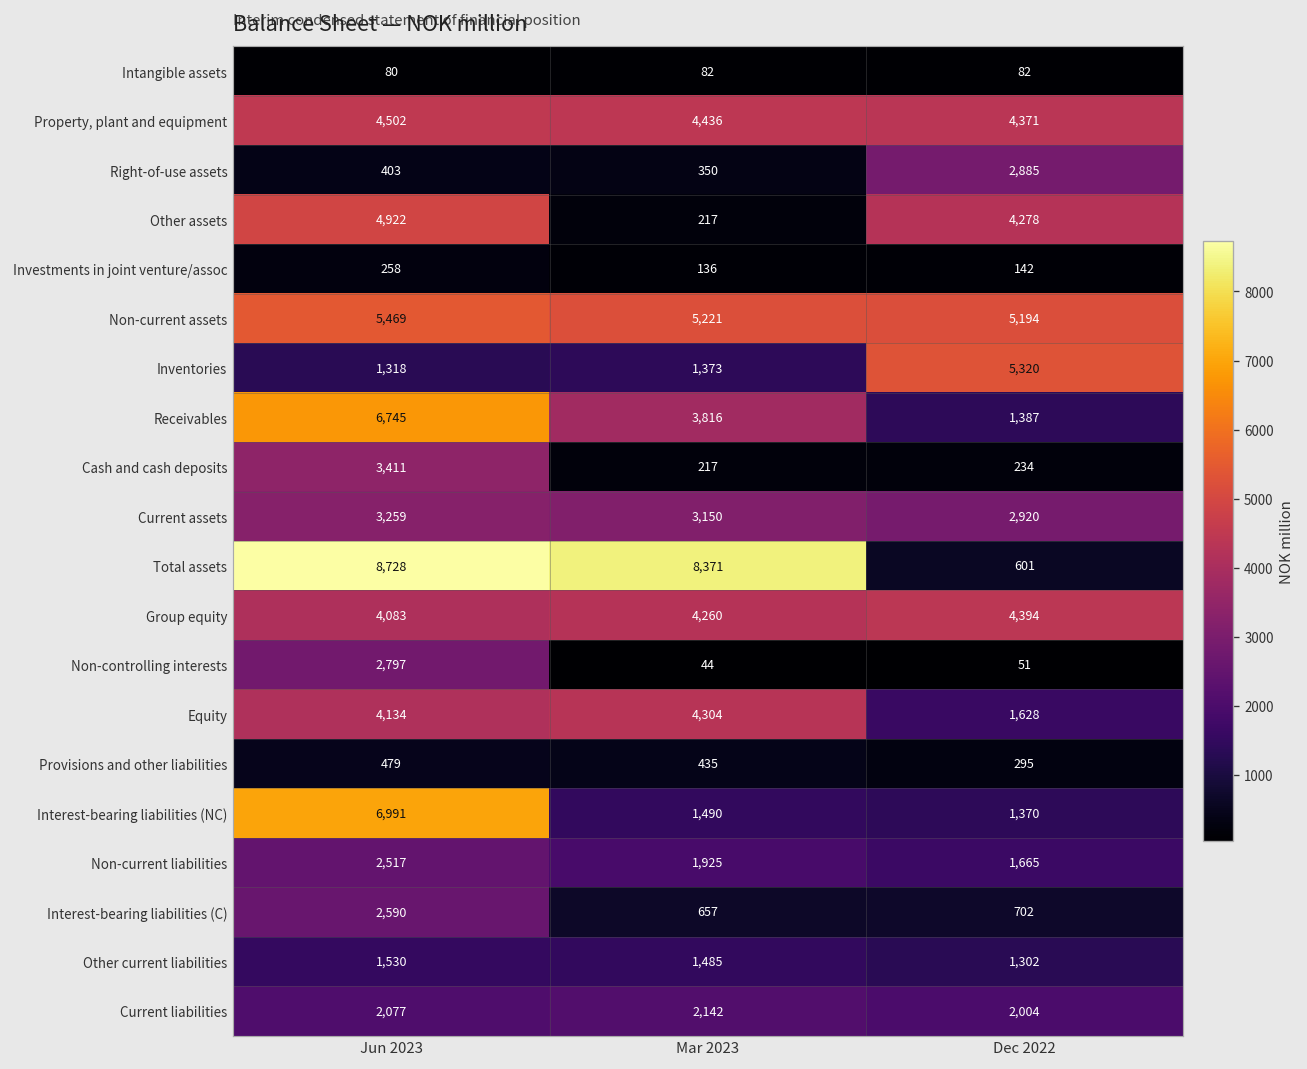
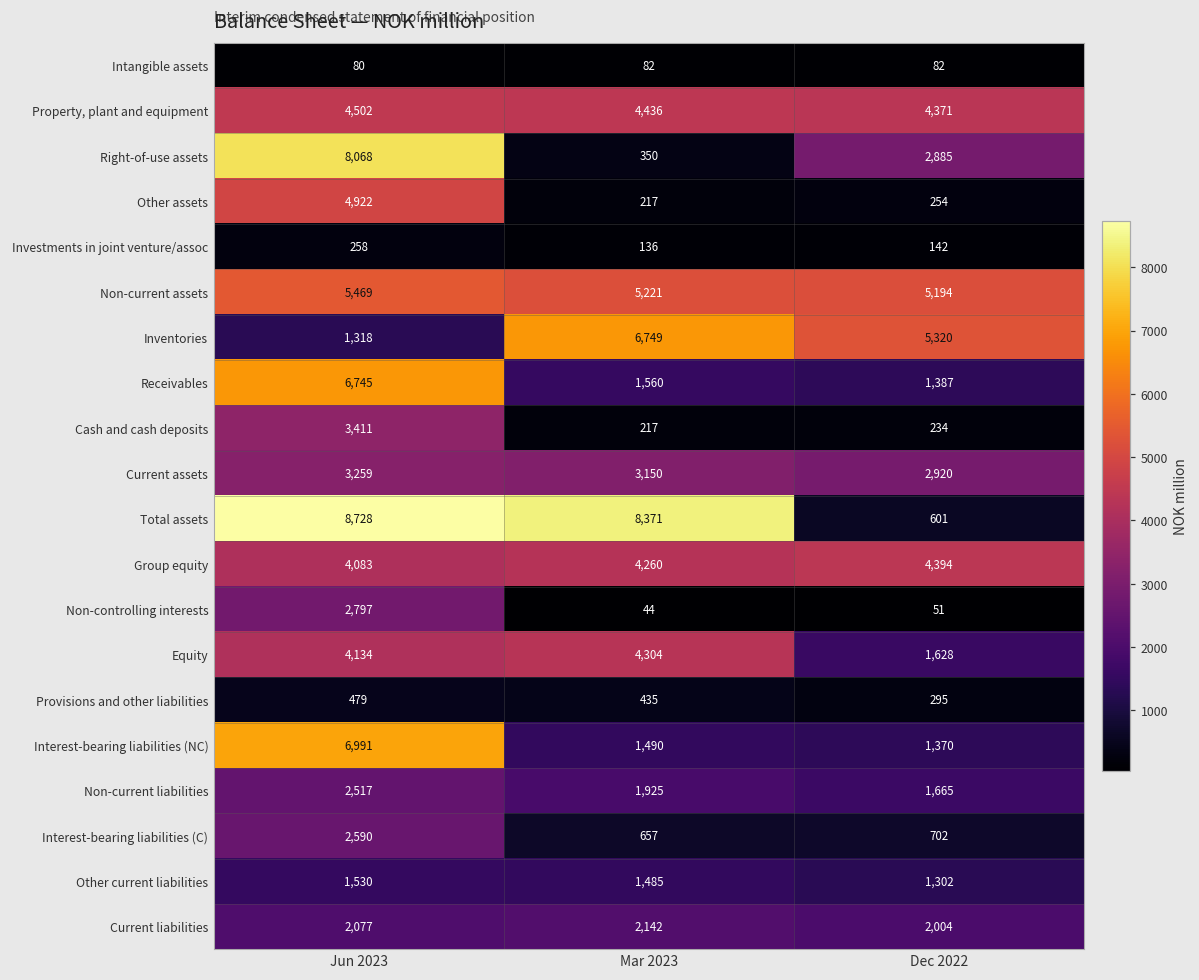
Right-of-use assets, Jun 2023: 403 -> 8,068
Other assets, Dec 2022: 4,278 -> 254
Inventories, Mar 2023: 1,373 -> 6,749
Receivables, Mar 2023: 3,816 -> 1,560
